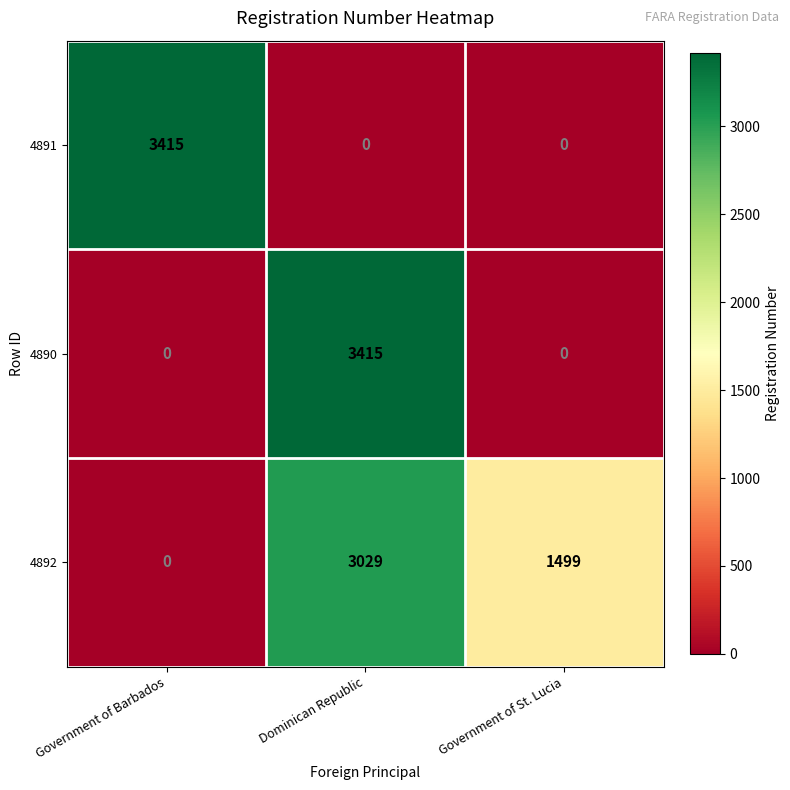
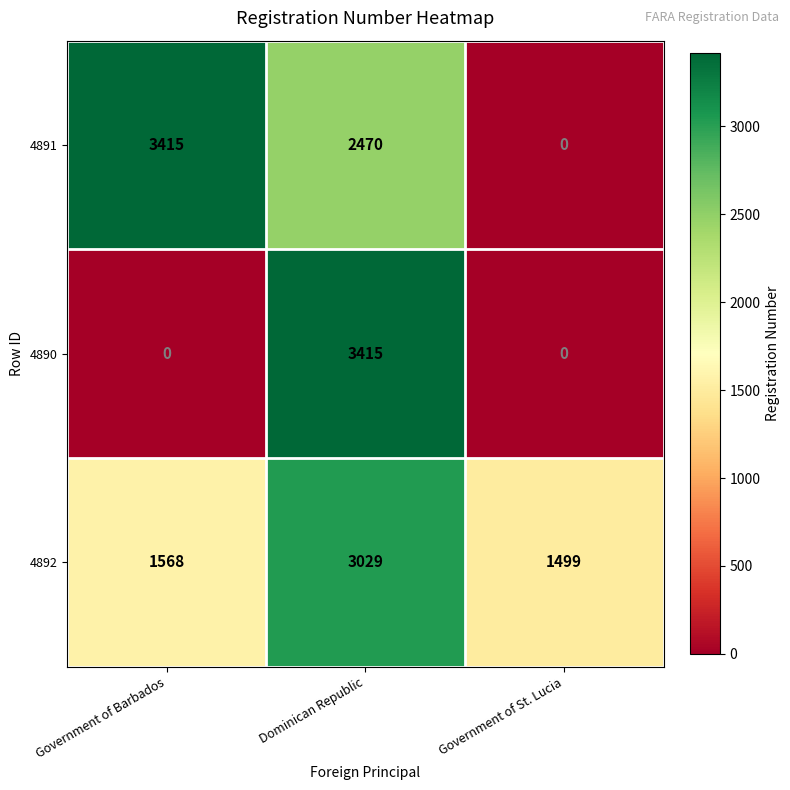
4891, Dominican Republic: 0 -> 2470
4892, Government of Barbados: 0 -> 1568
